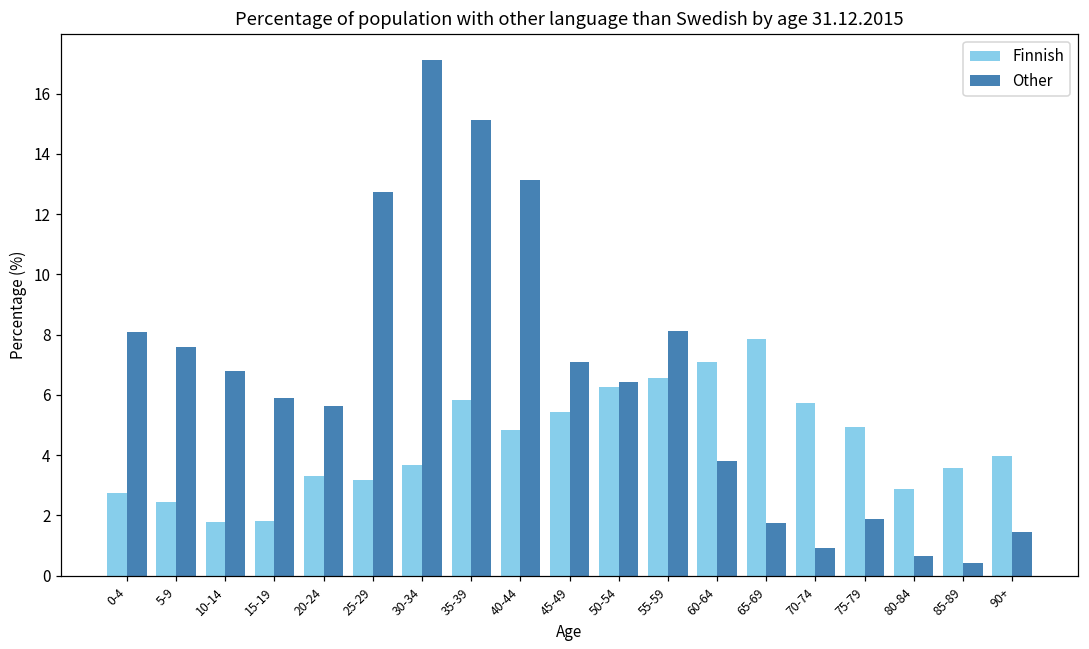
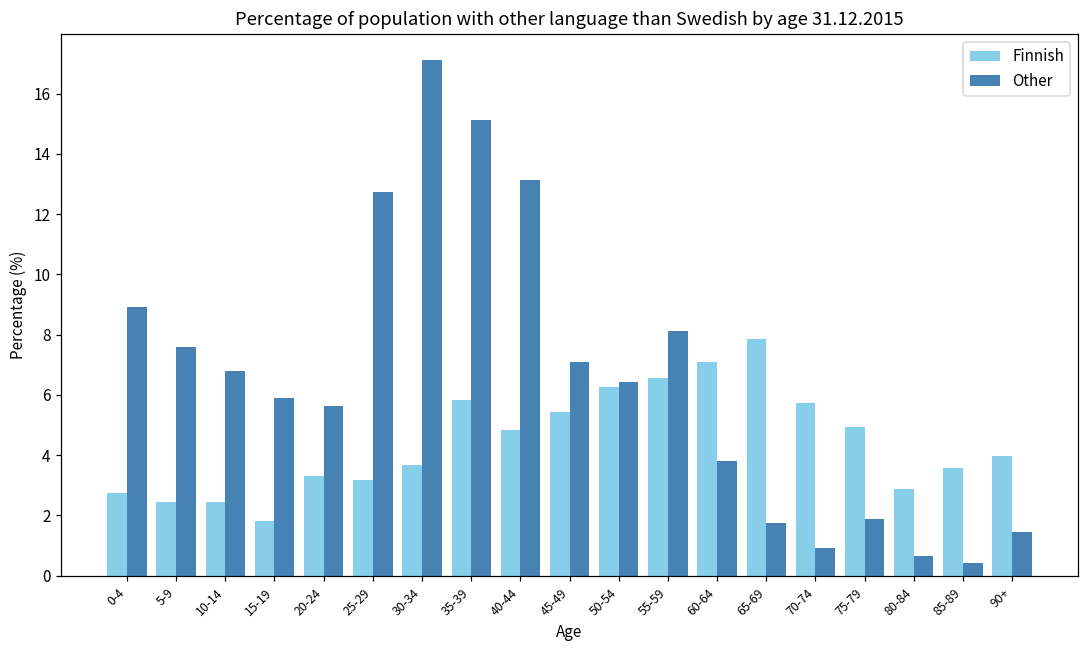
Other, 0-4: 8.1 -> 8.9
Finnish, 10-14: 1.8 -> 2.4
